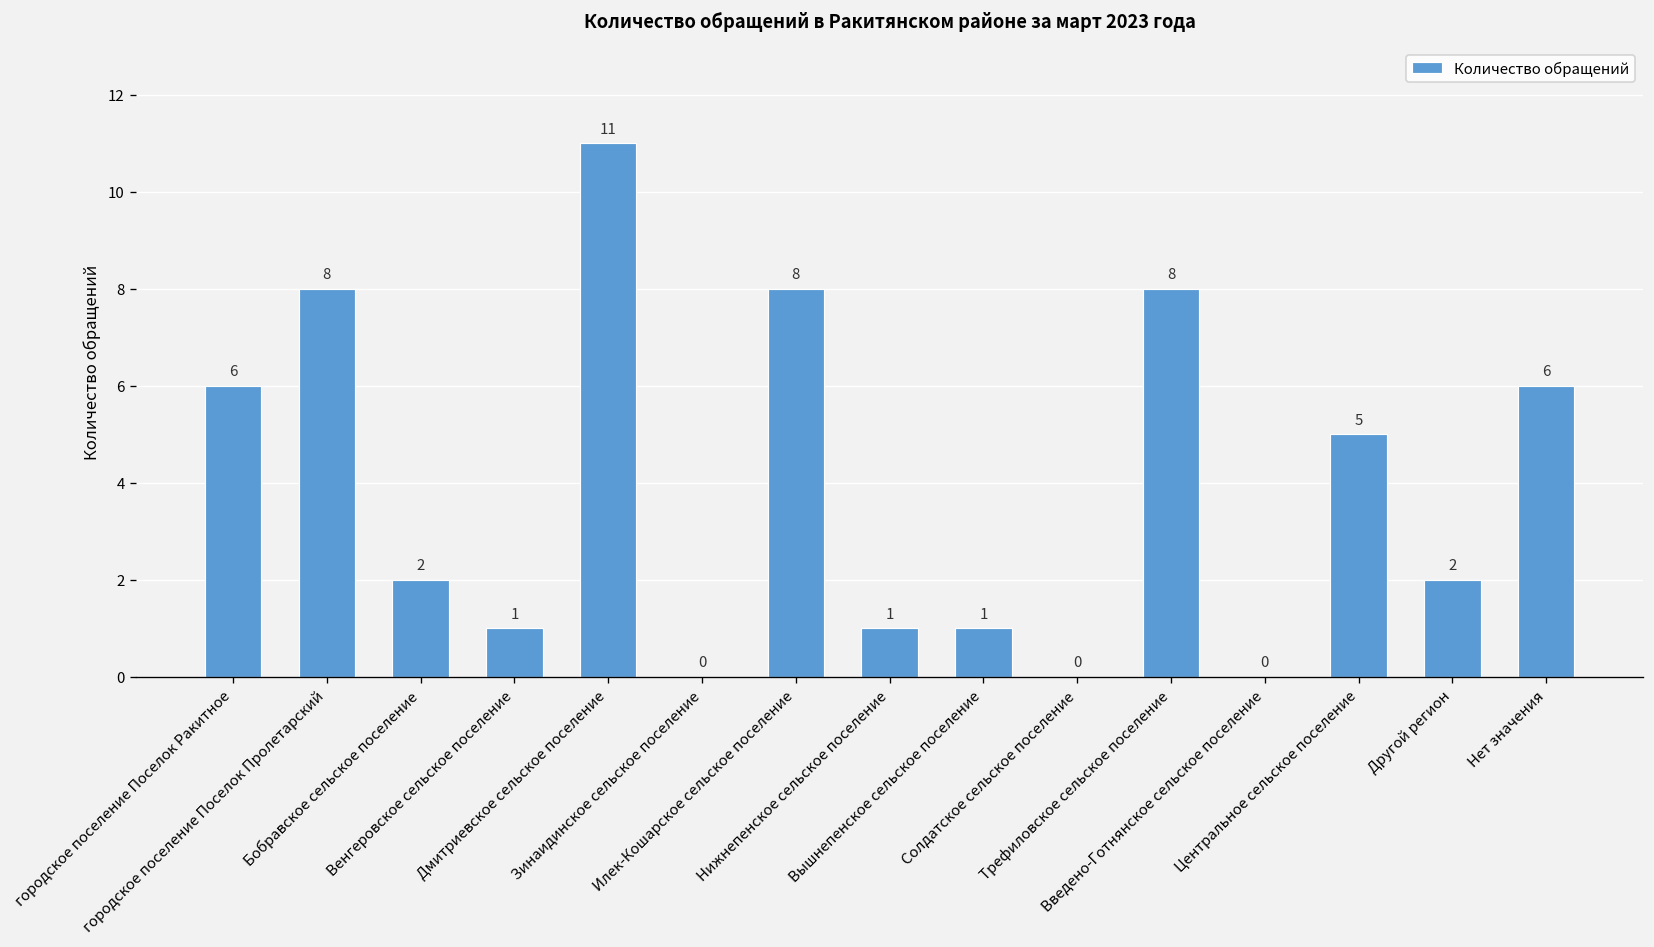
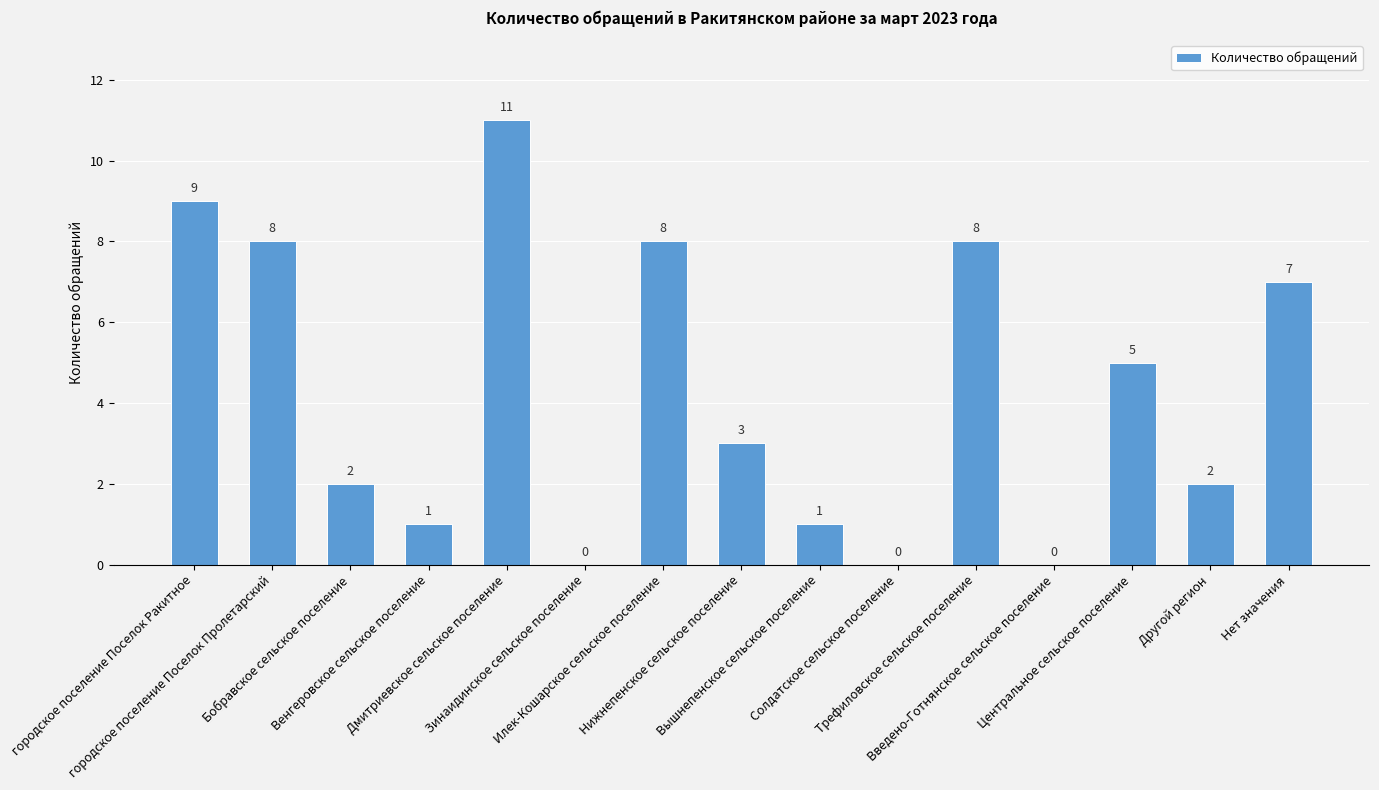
городское поселение Поселок Ракитное: 6 -> 9
Нижнепенское сельское поселение: 1 -> 3
Нет значения: 6 -> 7
